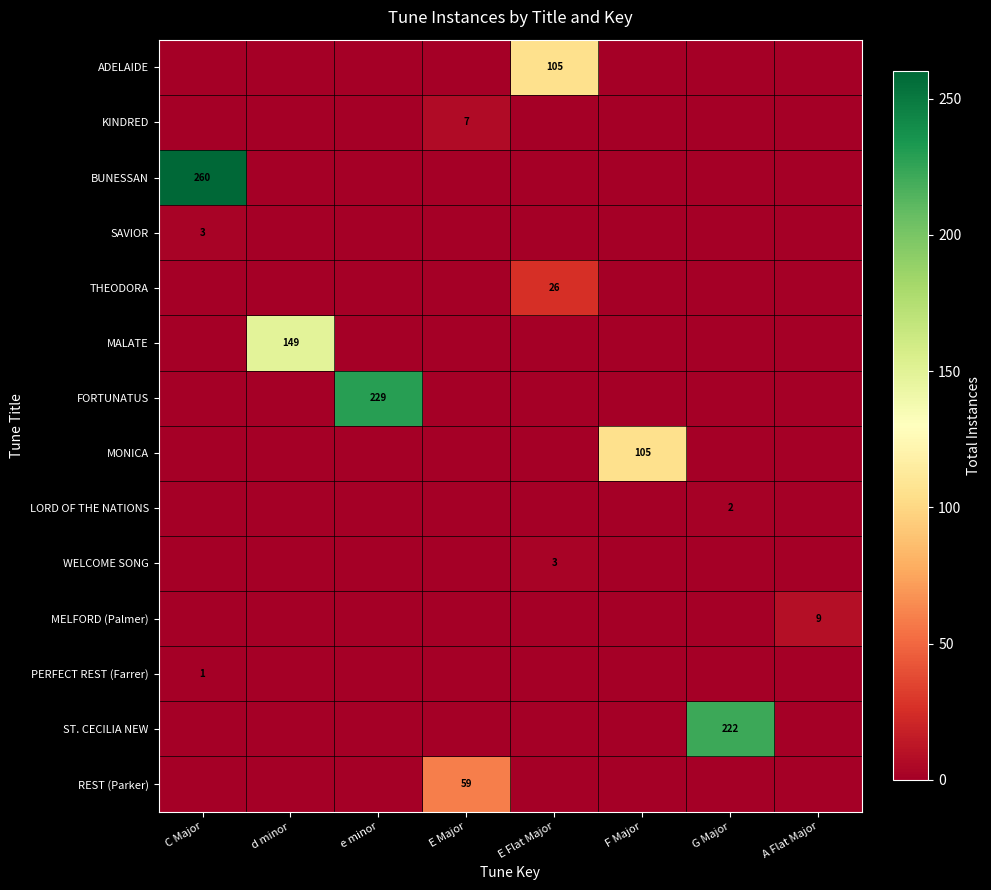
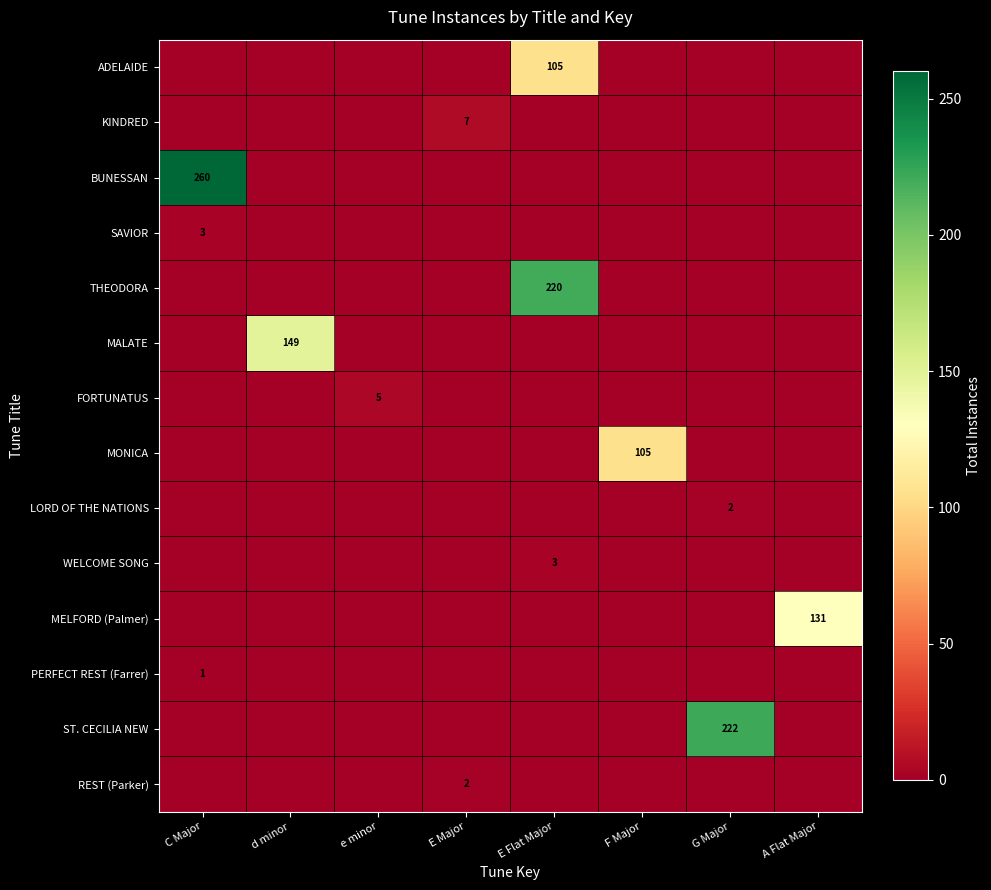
THEODORA, E Flat Major: 26 -> 220
FORTUNATUS, e minor: 229 -> 5
MELFORD (Palmer), A Flat Major: 9 -> 131
REST (Parker), E Major: 59 -> 2
